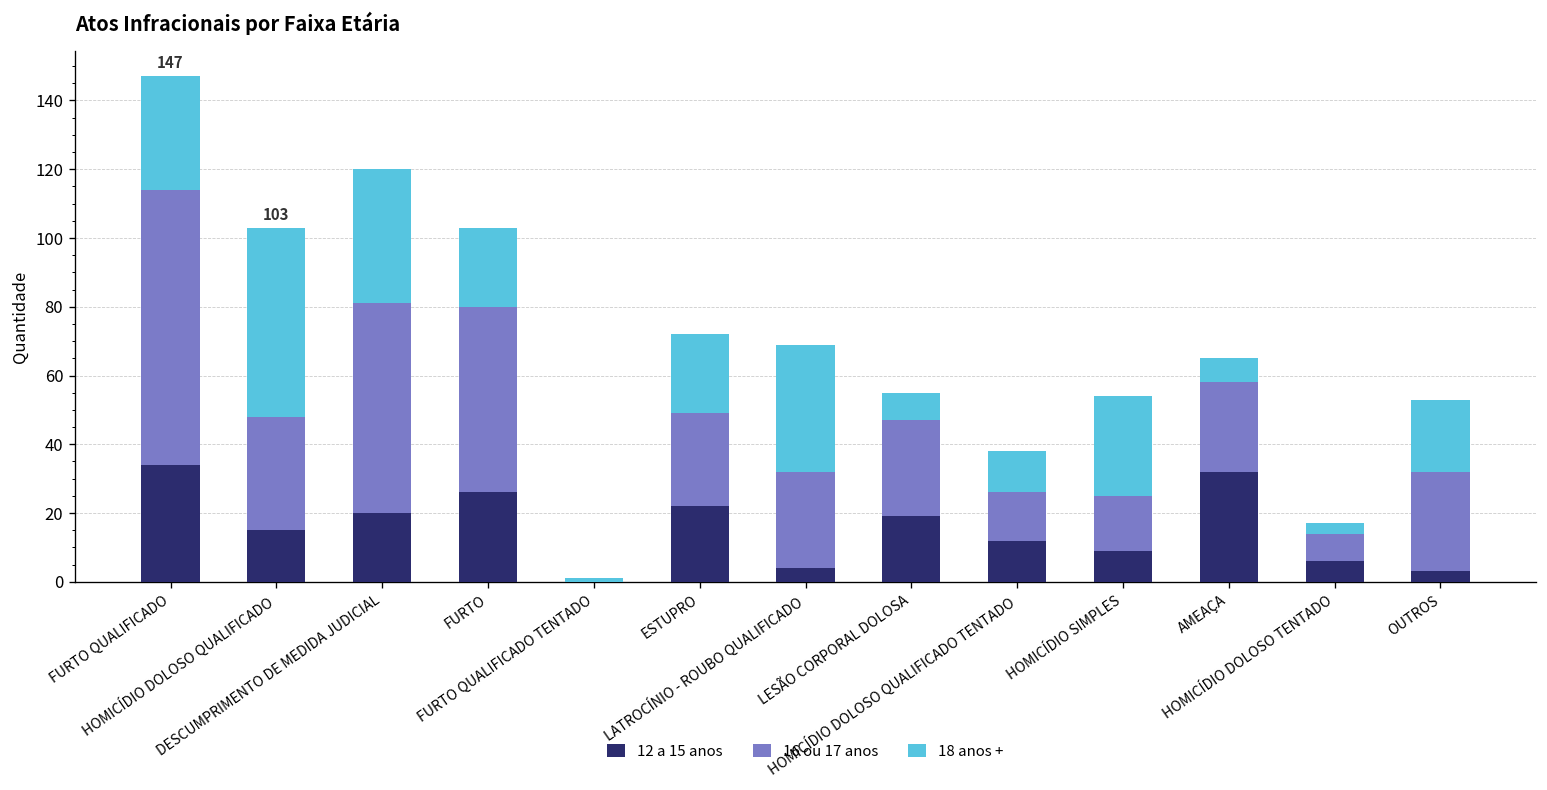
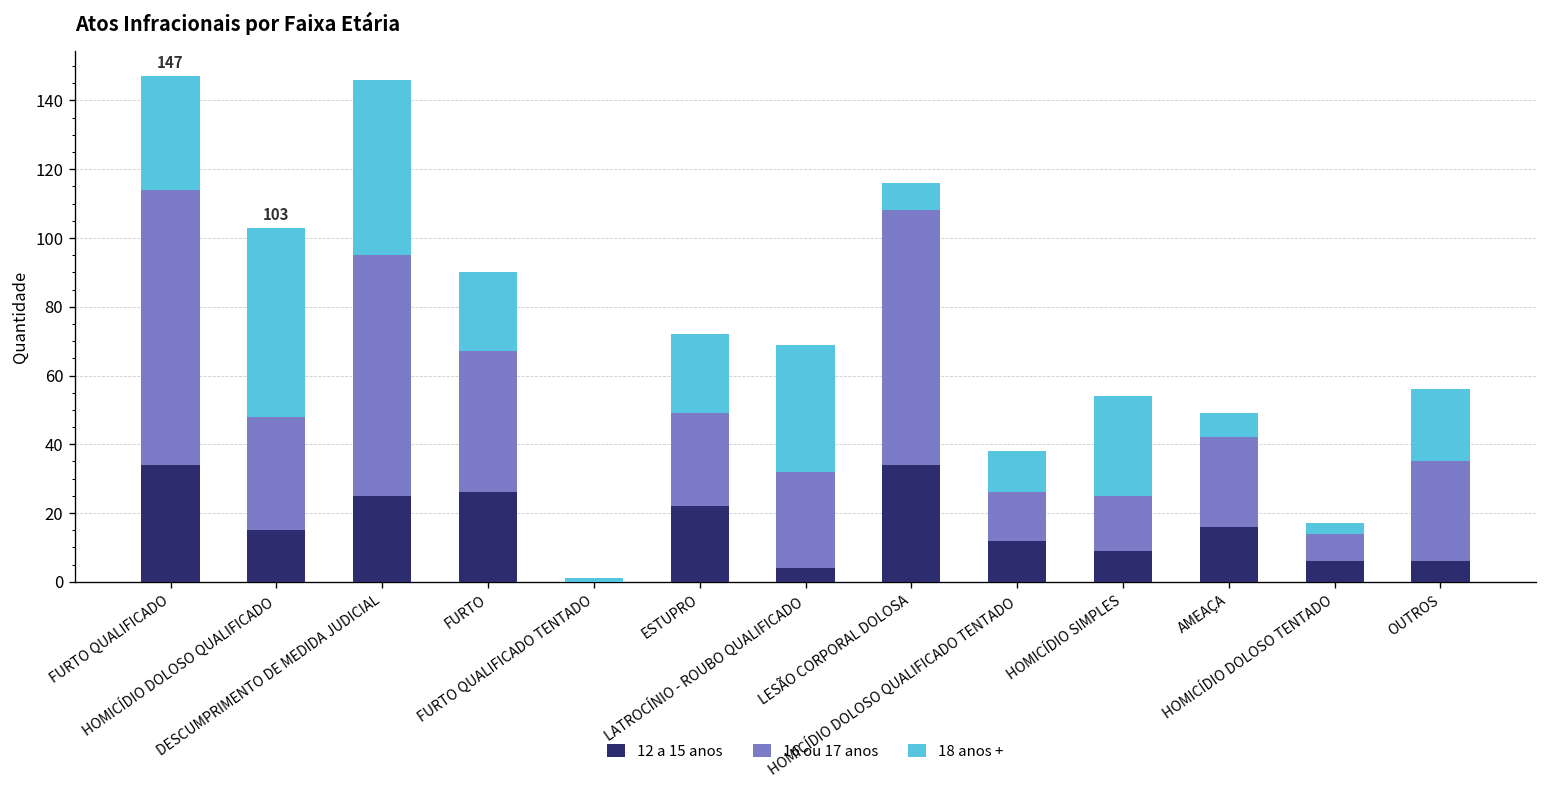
12 a 15 anos, DESCUMPRIMENTO DE MEDIDA JUDICIAL: 20 -> 25
16 ou 17 anos, DESCUMPRIMENTO DE MEDIDA JUDICIAL: 61 -> 70
18 anos +, DESCUMPRIMENTO DE MEDIDA JUDICIAL: 39 -> 51
16 ou 17 anos, FURTO: 54 -> 41
12 a 15 anos, LESÃO CORPORAL DOLOSA: 19 -> 34
16 ou 17 anos, LESÃO CORPORAL DOLOSA: 28 -> 74
12 a 15 anos, AMEAÇA: 32 -> 16
12 a 15 anos, OUTROS: 3 -> 6
